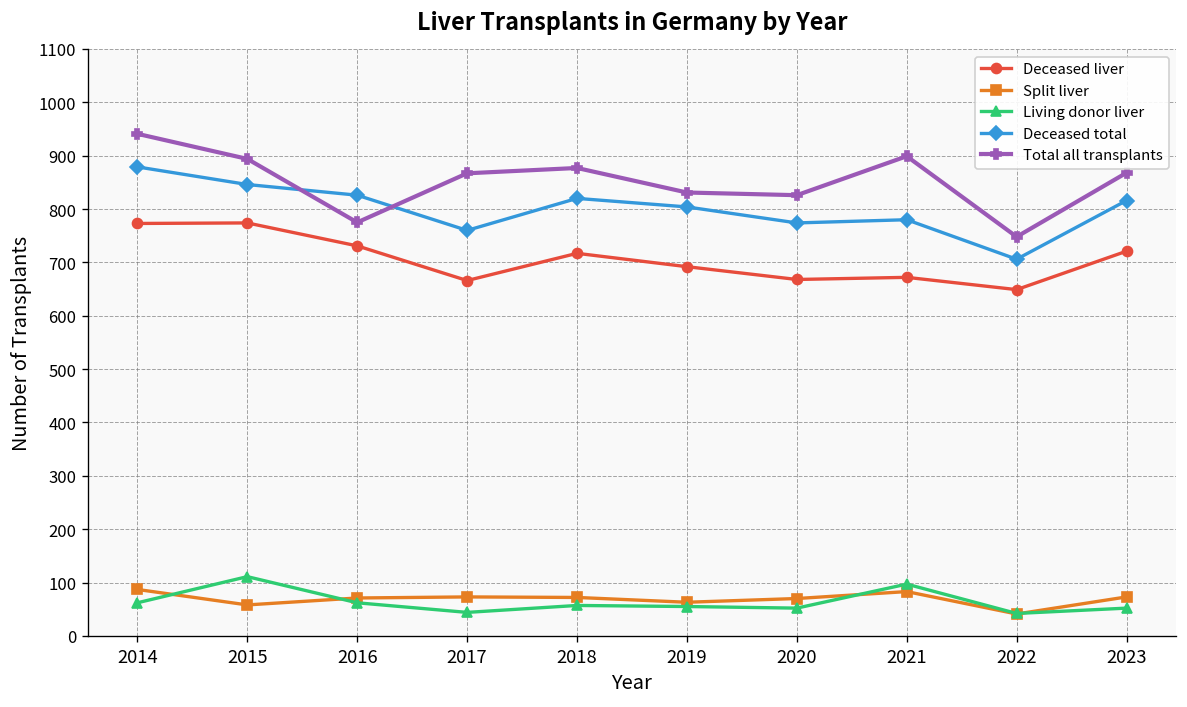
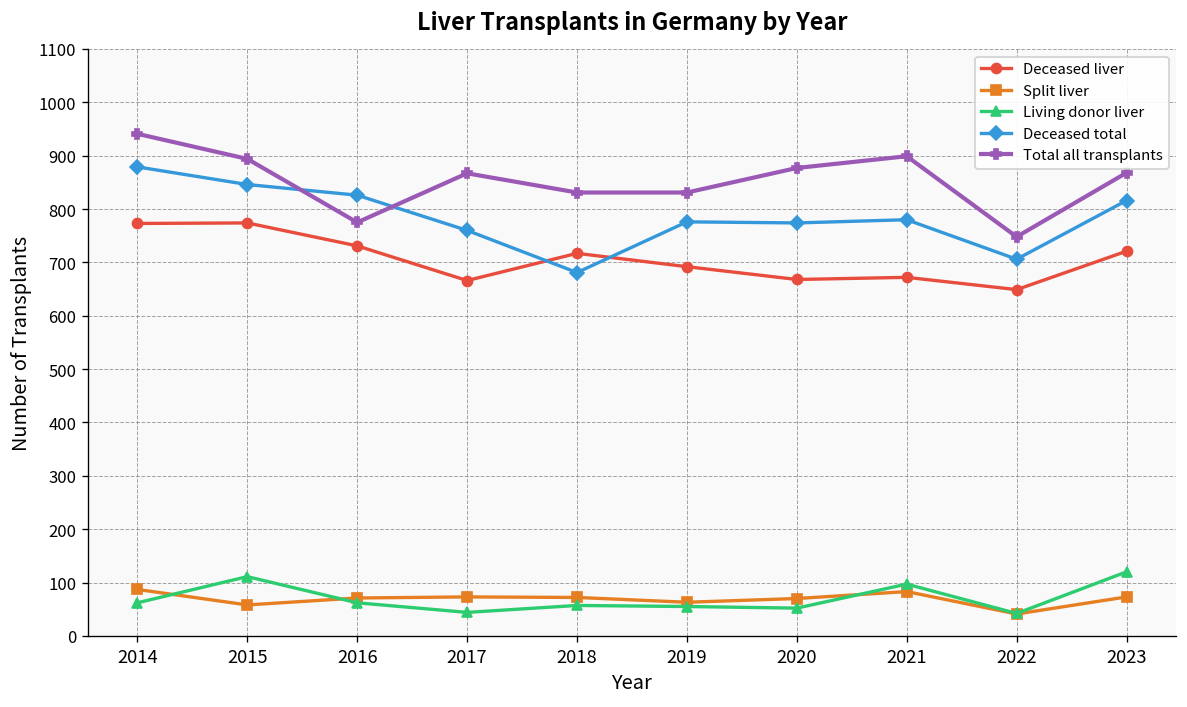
Deceased total, 2018: 820 -> 680
Total all transplants, 2018: 880 -> 830
Deceased total, 2019: 800 -> 780
Total all transplants, 2020: 830 -> 880
Living donor liver, 2023: 50 -> 120
